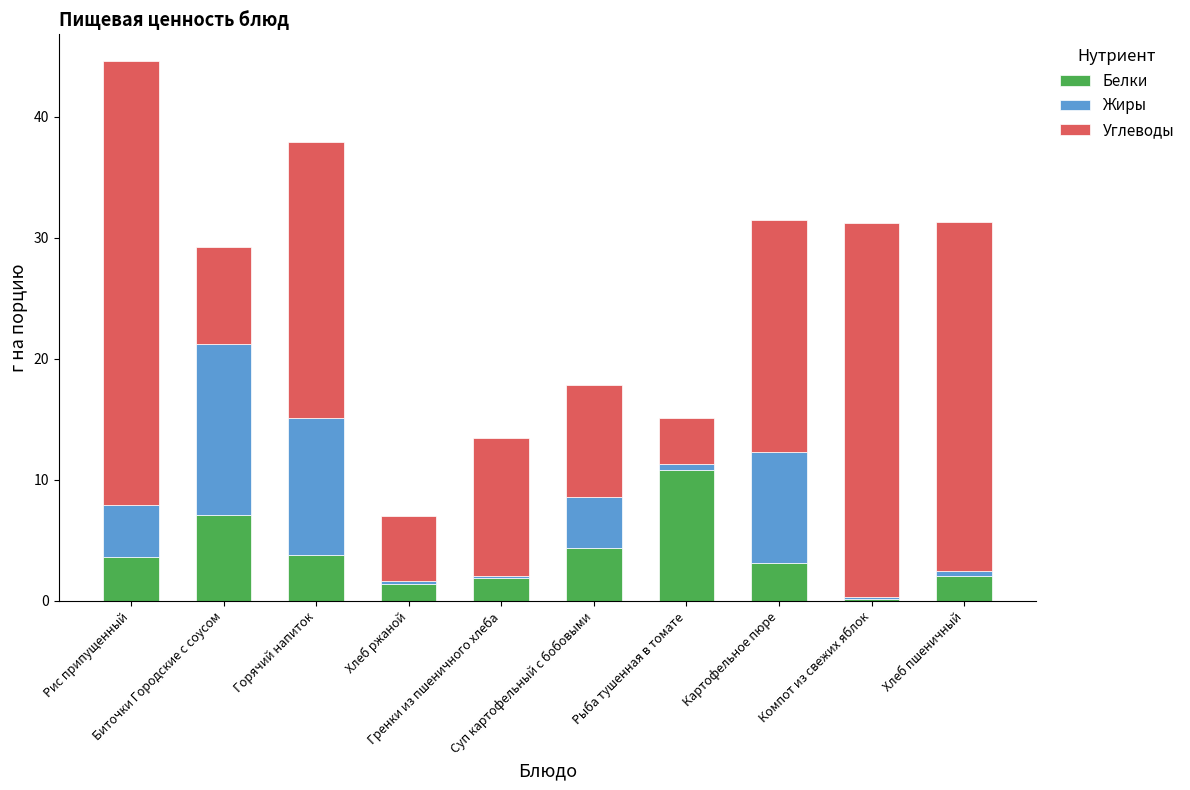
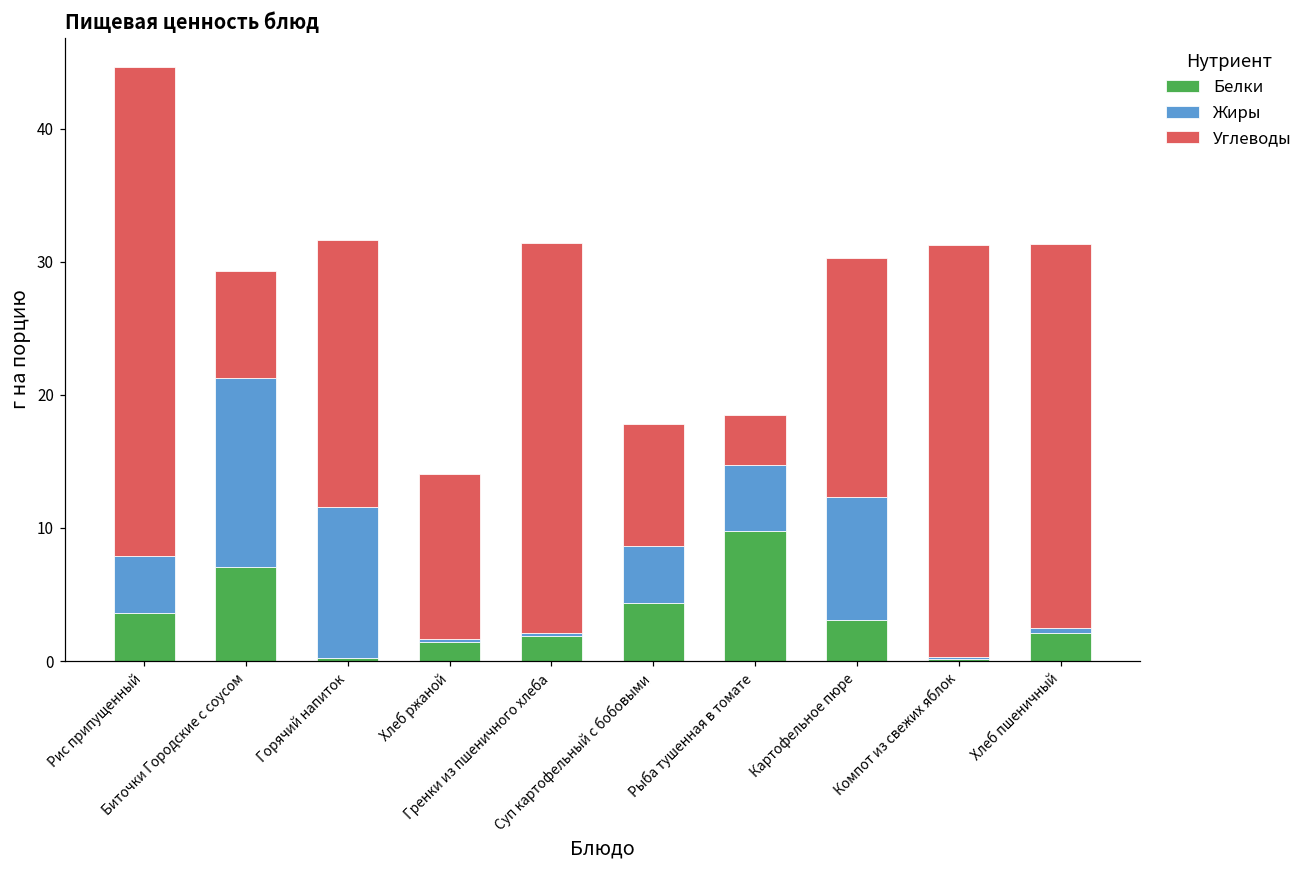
Белки, Горячий напиток: 3.8 -> 0.2
Углеводы, Горячий напиток: 22.8 -> 20.1
Углеводы, Хлеб ржаной: 5.3 -> 12.4
Углеводы, Гренки из пшеничного хлеба: 11.4 -> 29.3
Белки, Рыба тушенная в томате: 10.8 -> 9.8
Жиры, Рыба тушенная в томате: 0.5 -> 5.0
Углеводы, Картофельное пюре: 19.2 -> 18.0
